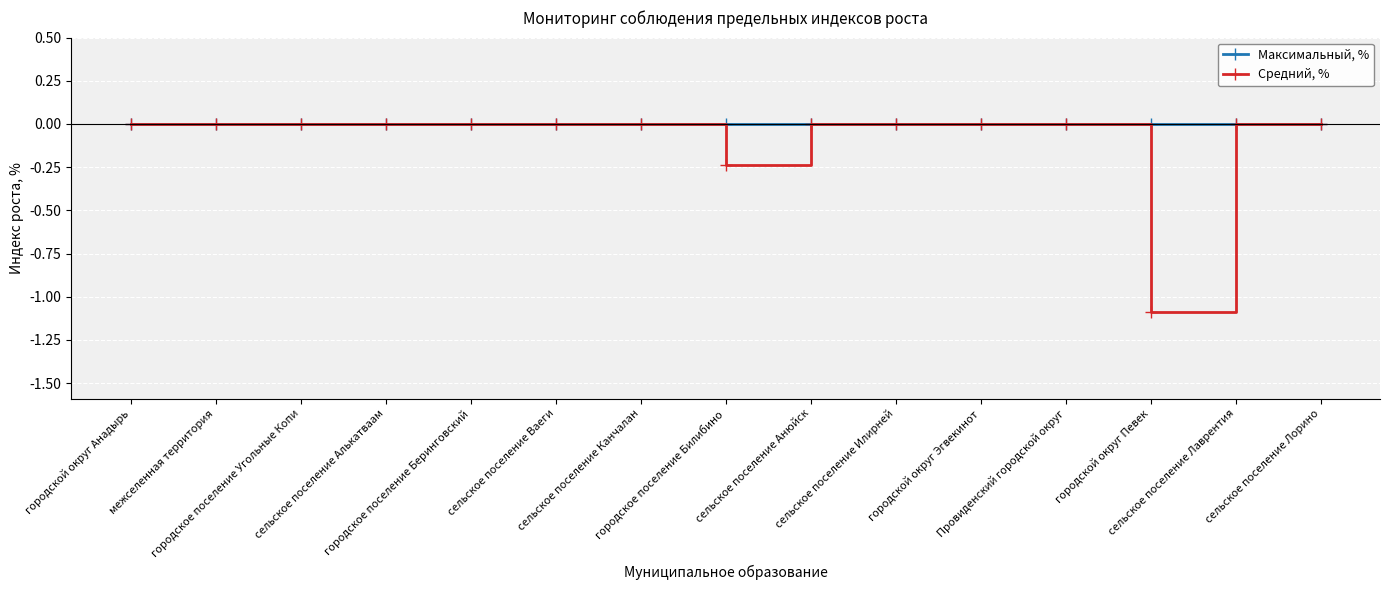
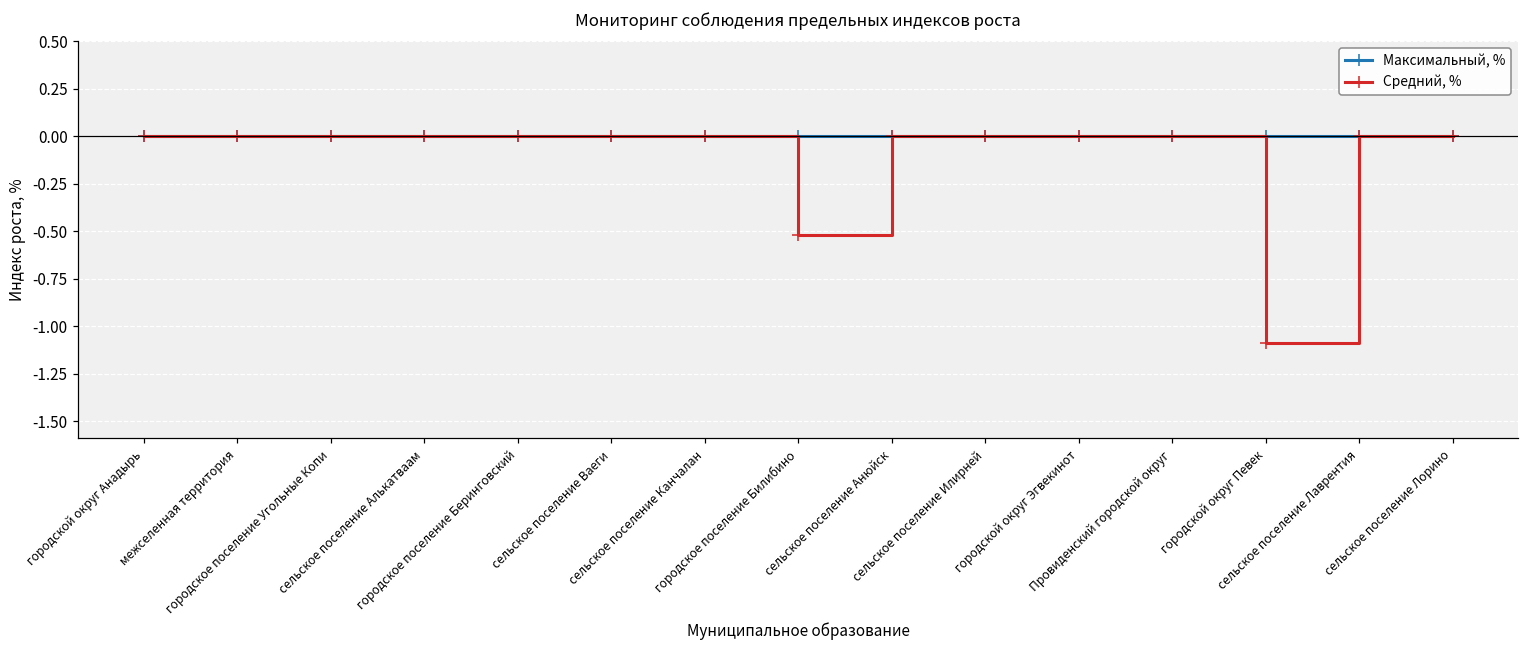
Средний, %, городское поселение Билибино: -0.24 -> -0.52
